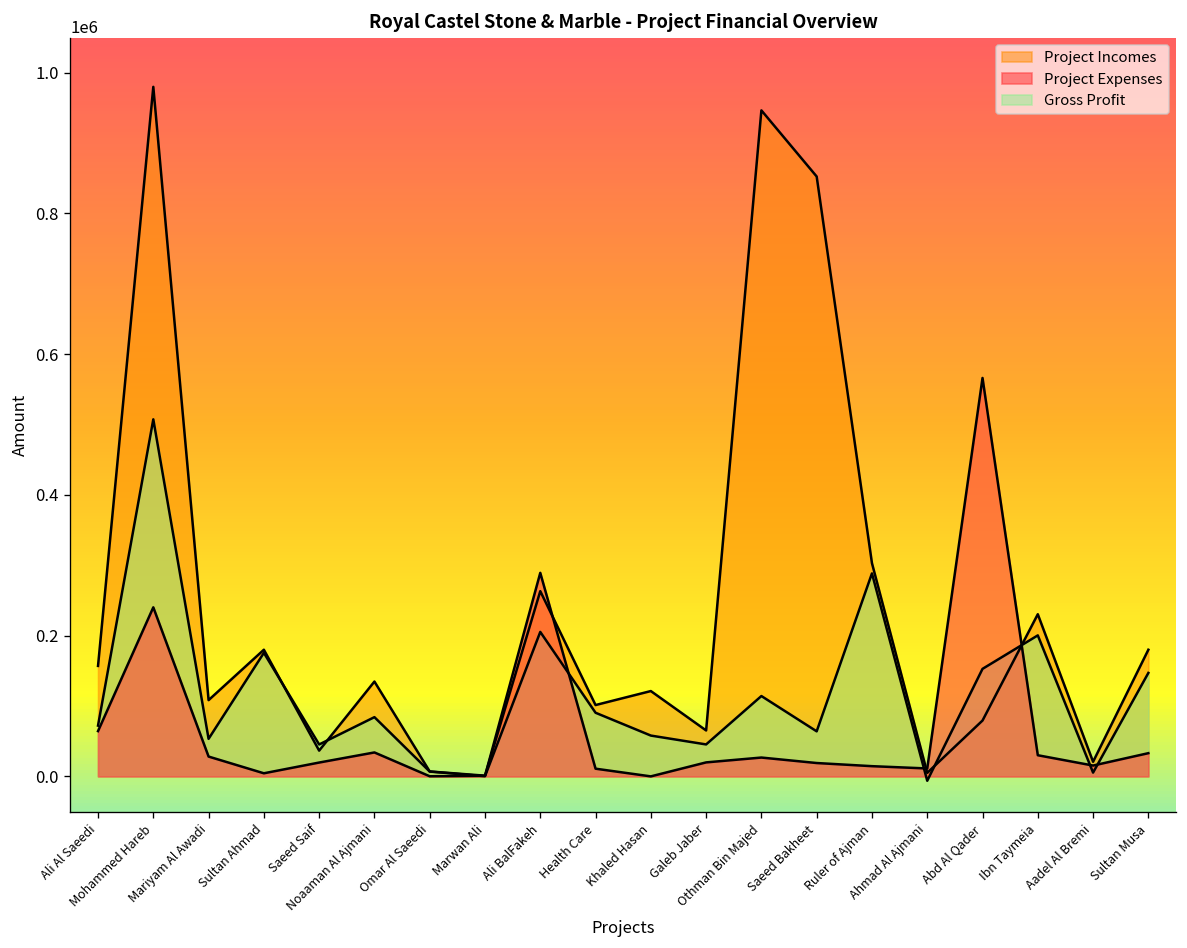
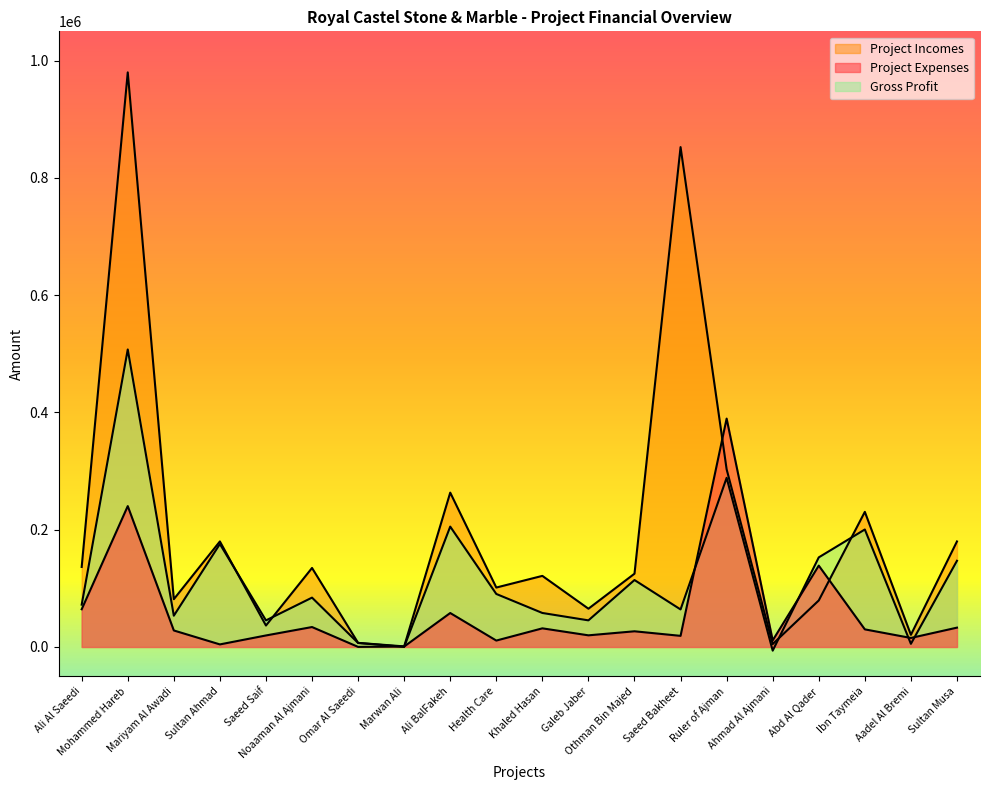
Project Incomes, Ali Al Saeedi: 160000 -> 140000
Project Incomes, Mariyam Al Awadi: 110000 -> 80000
Project Expenses, Ali BalFakeh: 290000 -> 60000
Project Expenses, Khaled Hasan: 0 -> 30000
Project Incomes, Othman Bin Majed: 950000 -> 130000
Project Expenses, Ruler of Ajman: 10000 -> 390000
Project Expenses, Abd Al Qader: 570000 -> 140000
